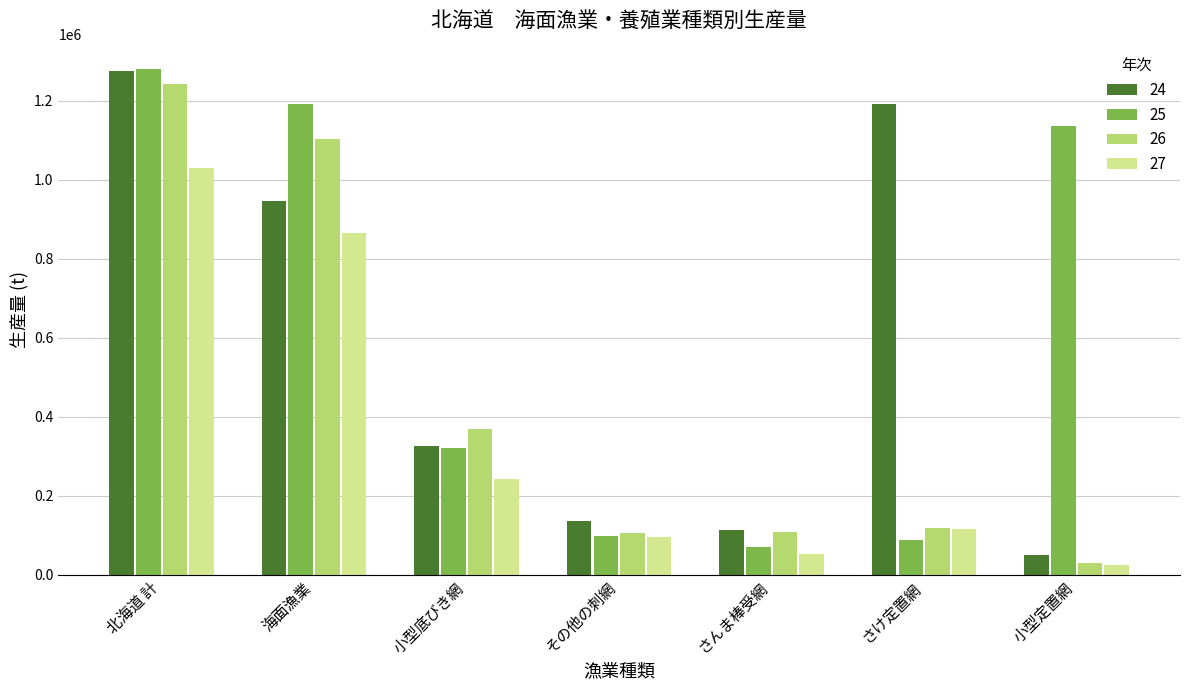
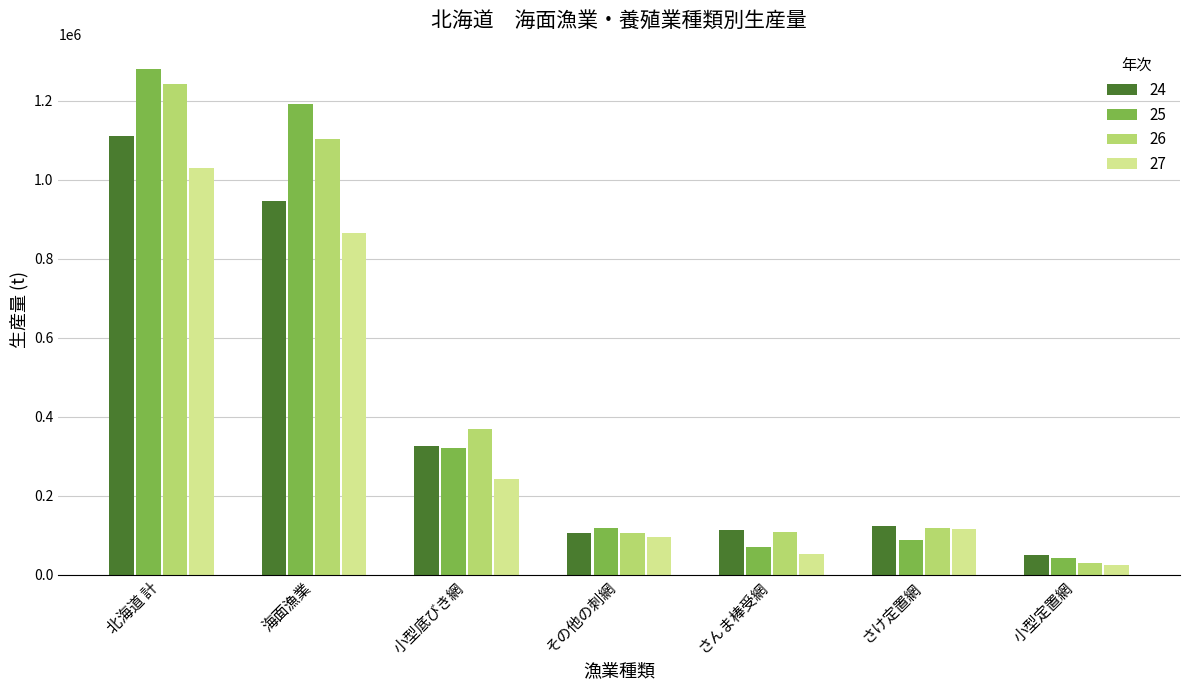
24, 北海道 計: 1280000 -> 1110000
24, その他の刺網: 140000 -> 110000
25, その他の刺網: 100000 -> 120000
24, さけ定置網: 1190000 -> 120000
25, 小型定置網: 1140000 -> 40000
